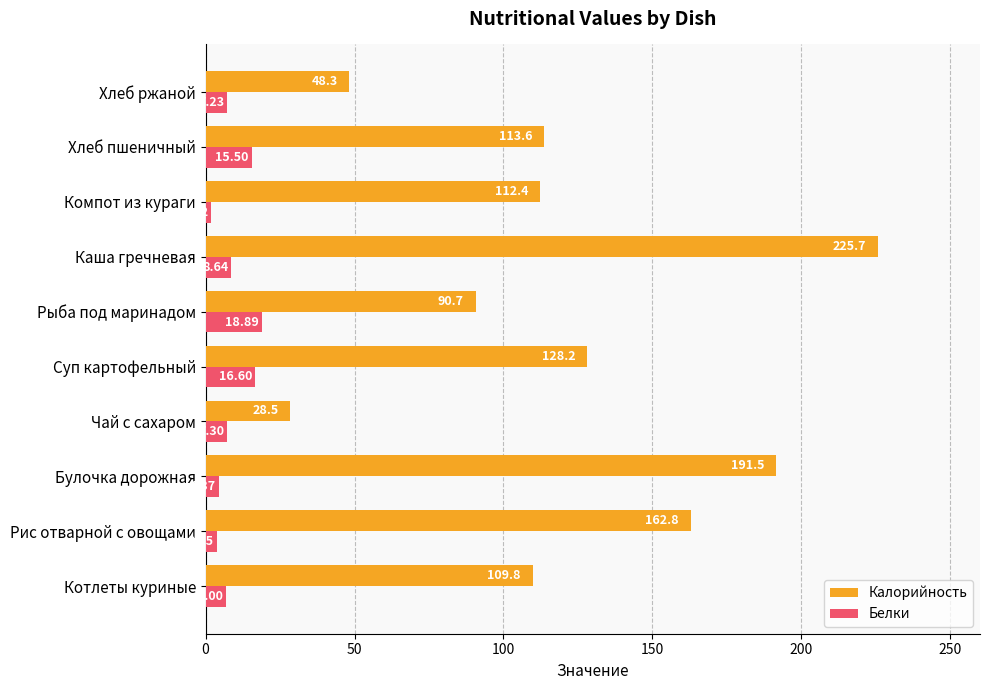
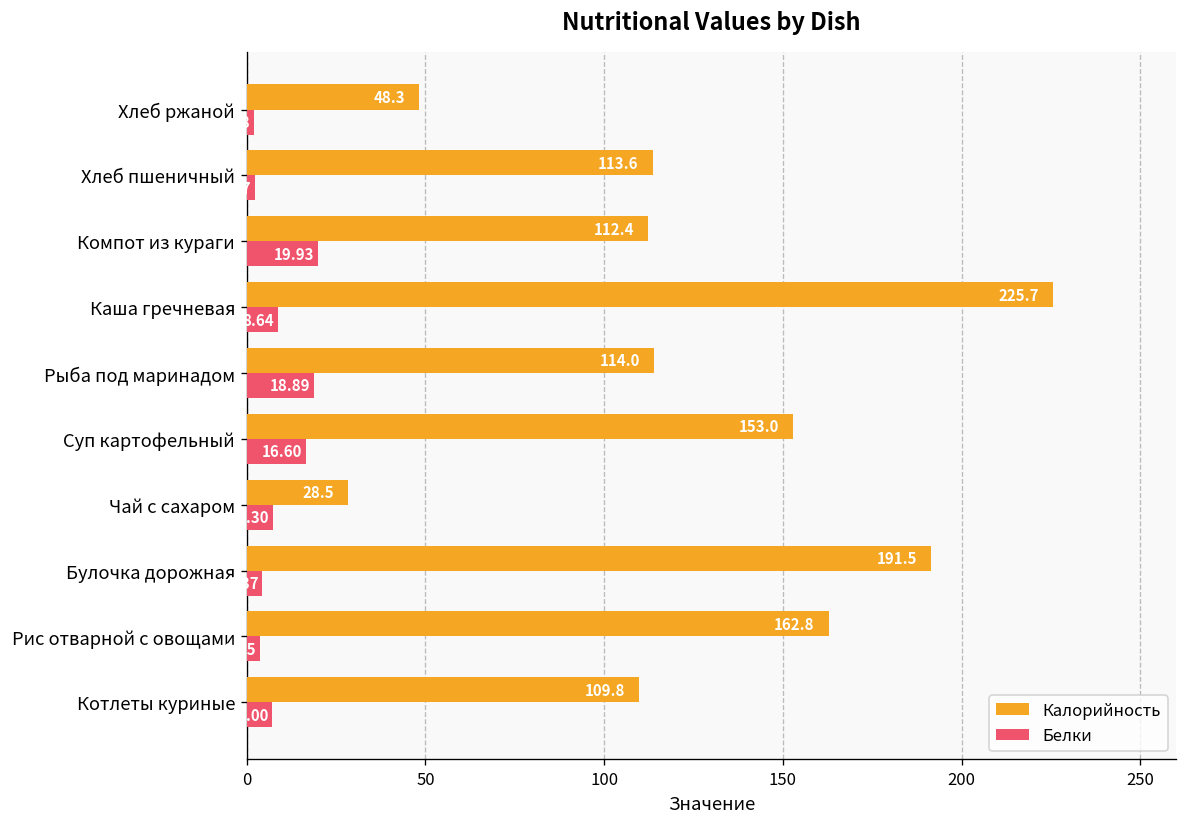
Белки, Хлеб ржаной: 7 -> 2
Белки, Хлеб пшеничный: 16 -> 2
Белки, Компот из кураги: 2 -> 20
Калорийность, Рыба под маринадом: 90.7 -> 114.0
Калорийность, Суп картофельный: 128.2 -> 153.0
